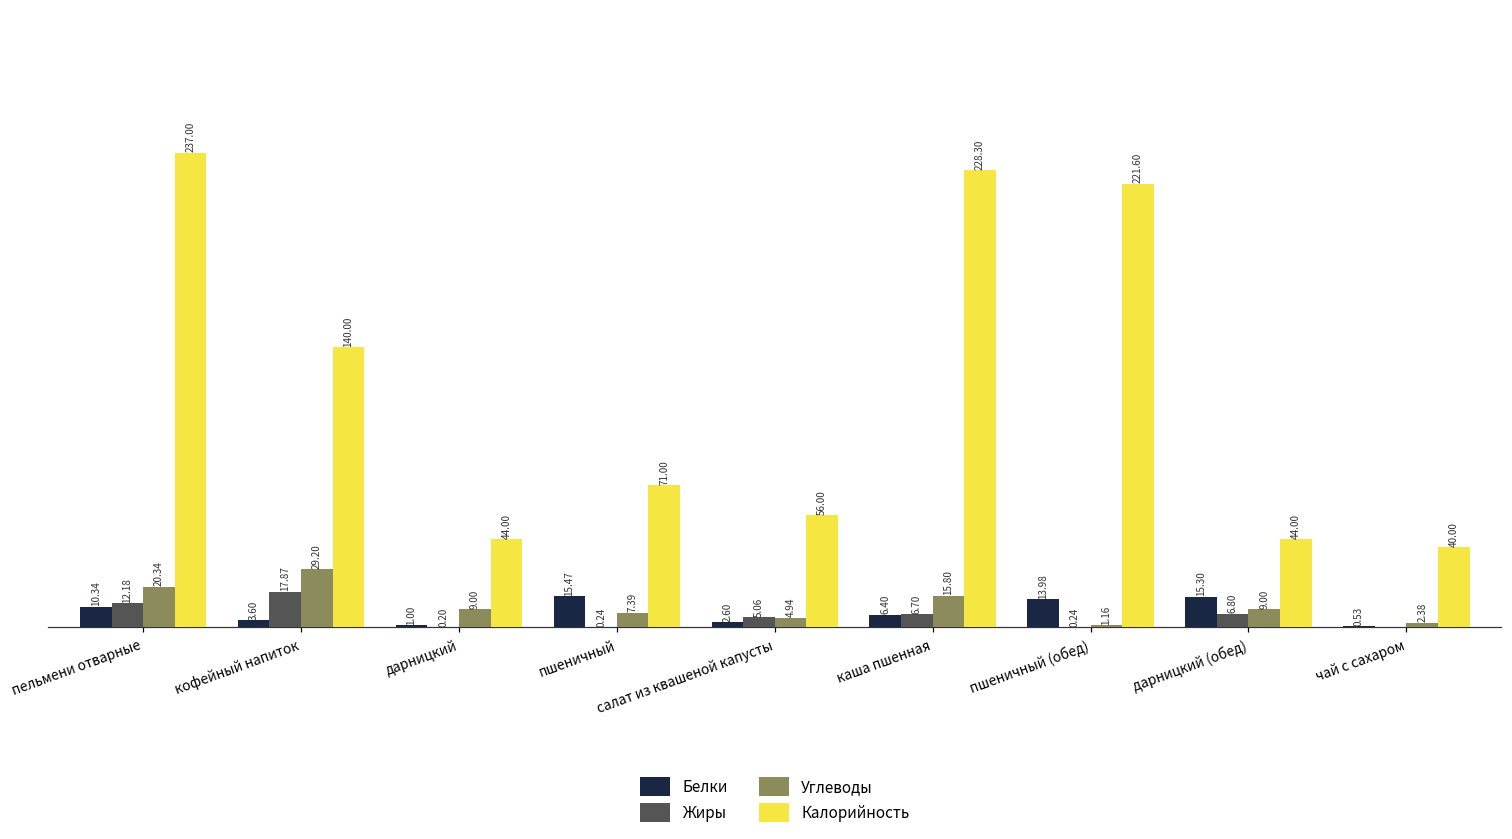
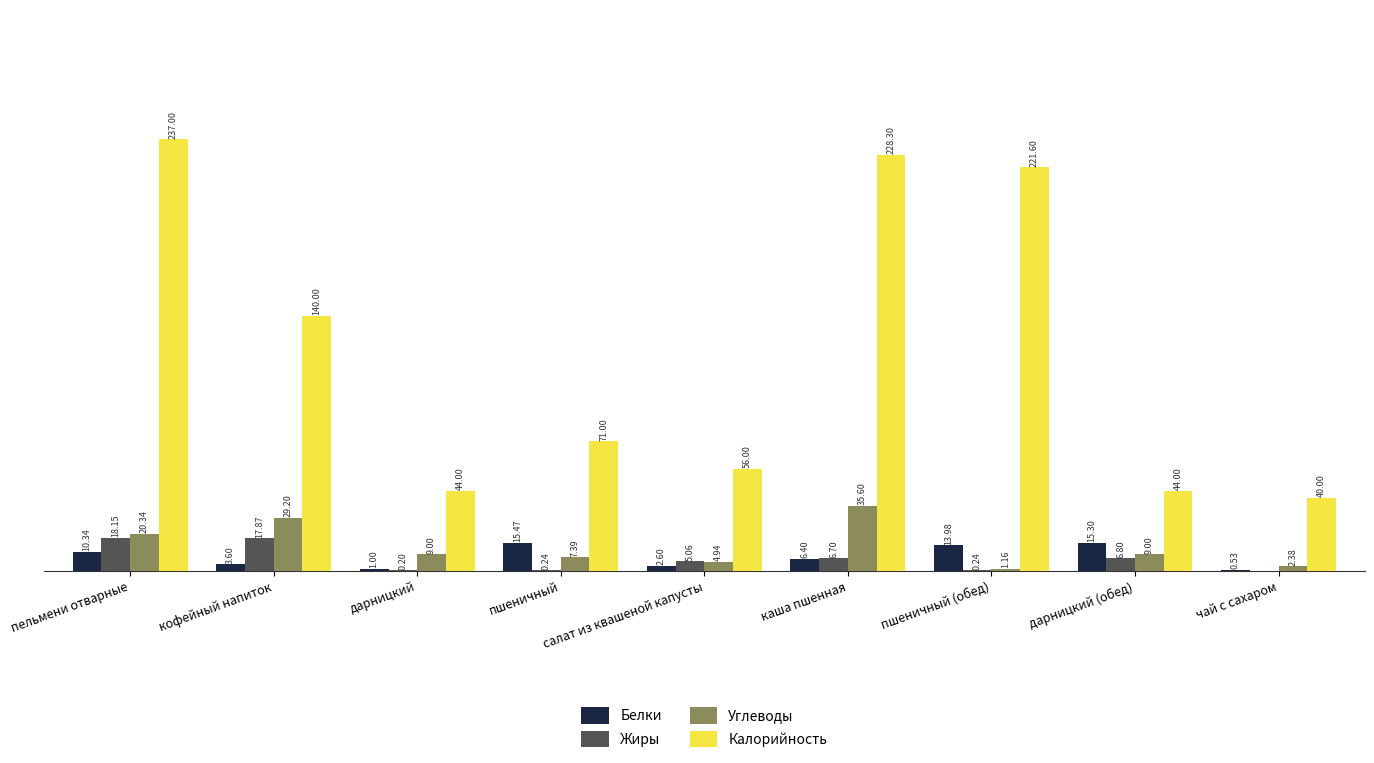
Жиры, пельмени отварные: 12.18 -> 18.15
Углеводы, каша пшенная: 15.80 -> 35.60
